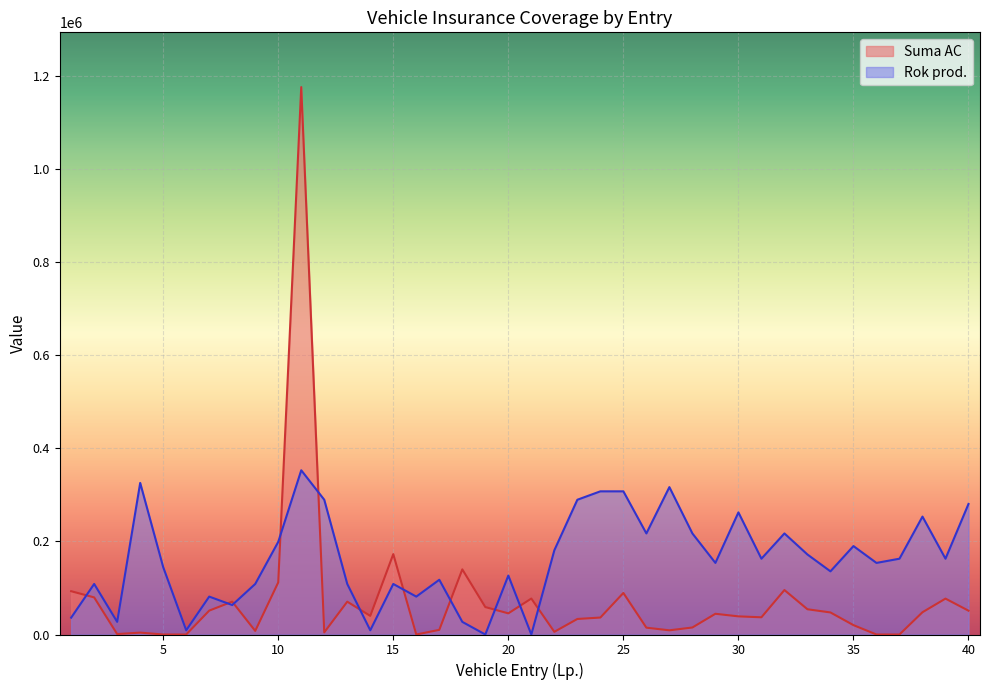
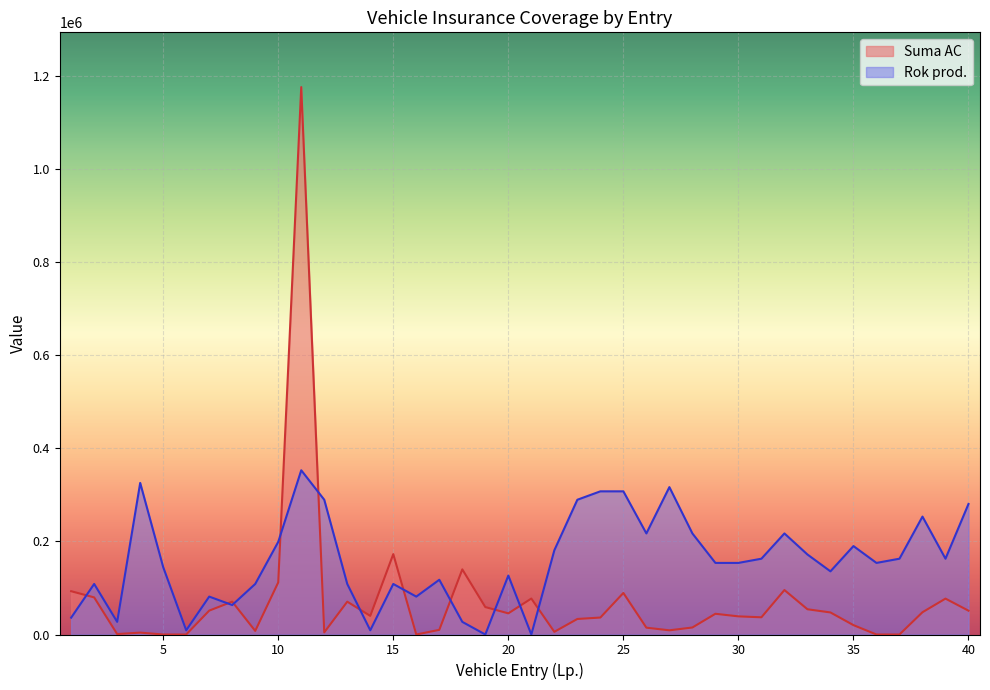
Rok prod., 30: 260000 -> 150000
